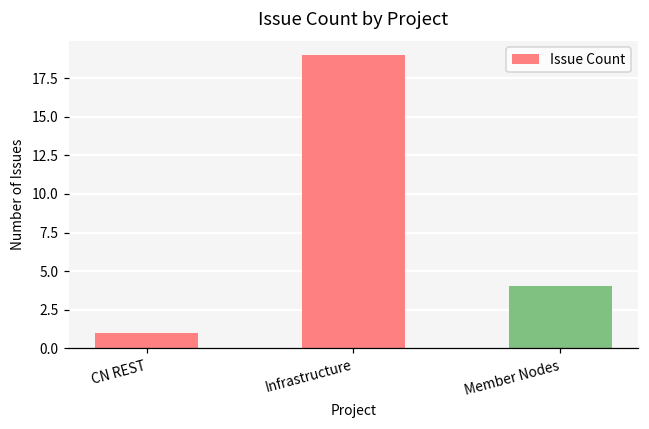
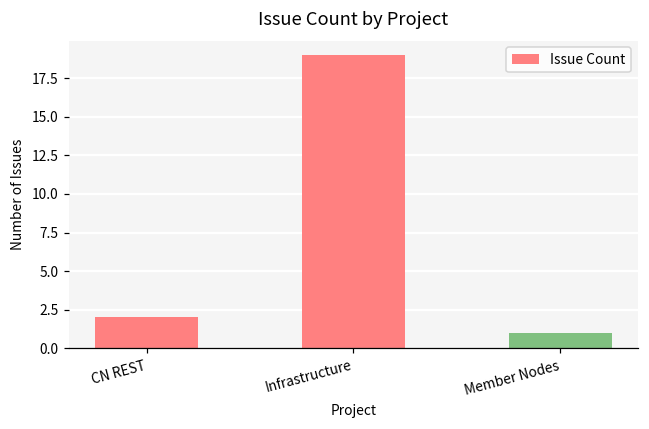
CN REST: 1 -> 2
Member Nodes: 4 -> 1
